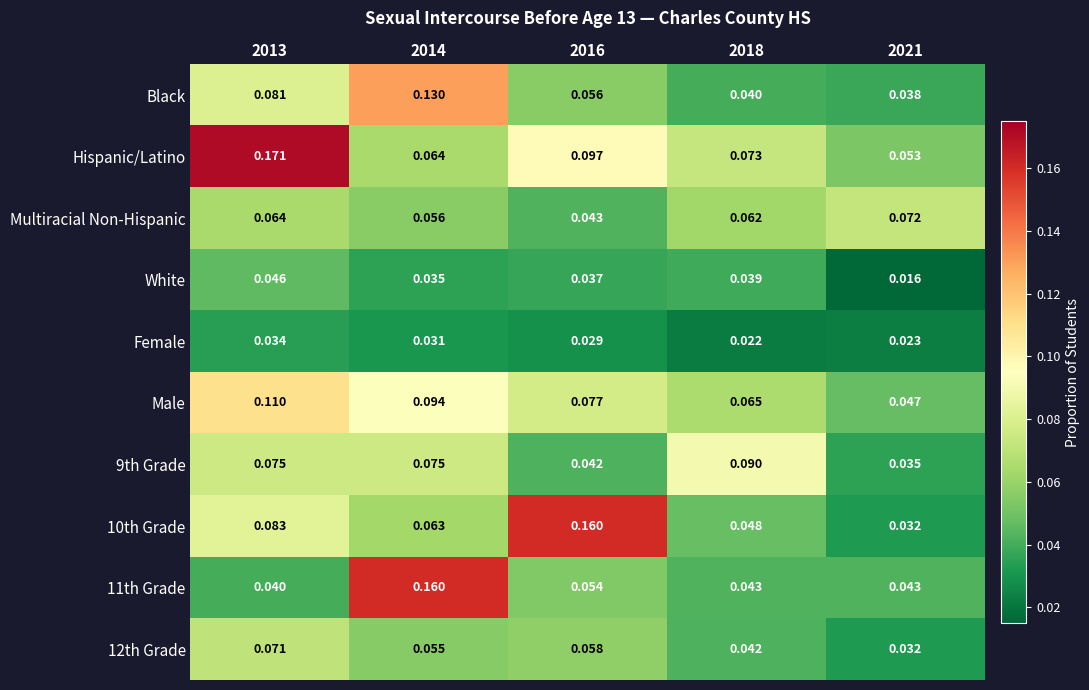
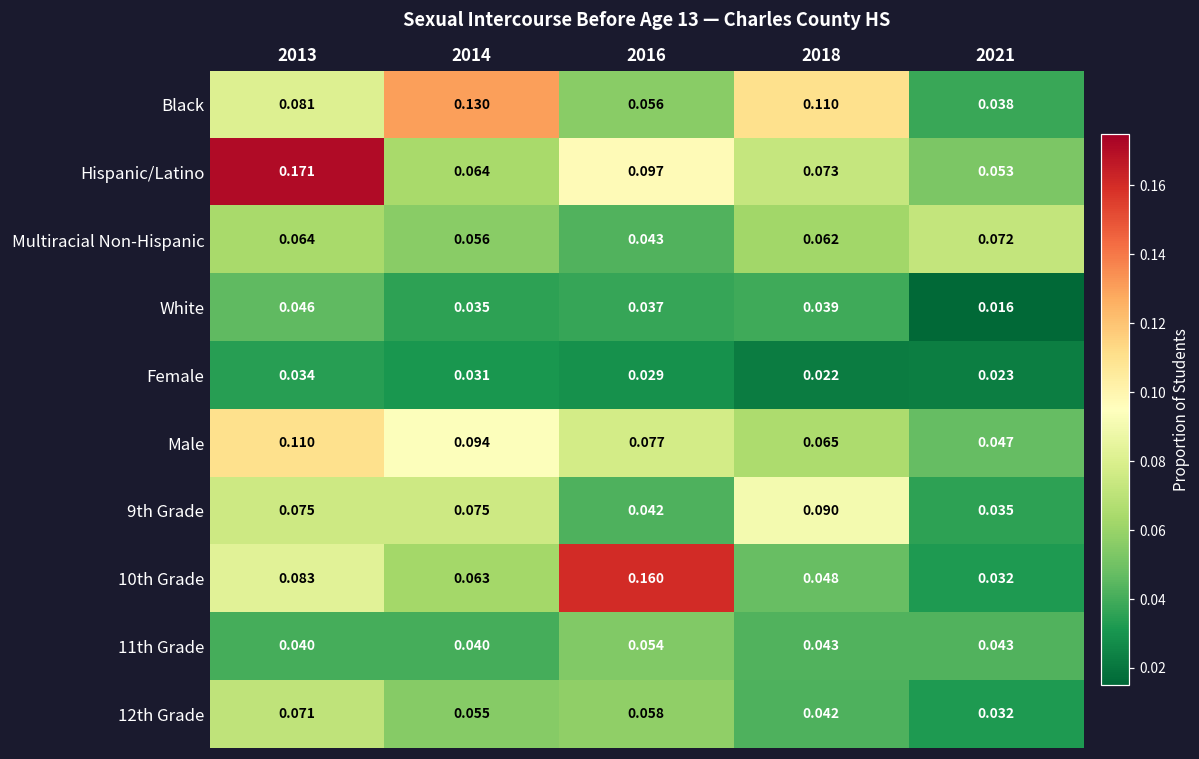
Black, 2018: 0.040 -> 0.110
11th Grade, 2014: 0.160 -> 0.040
